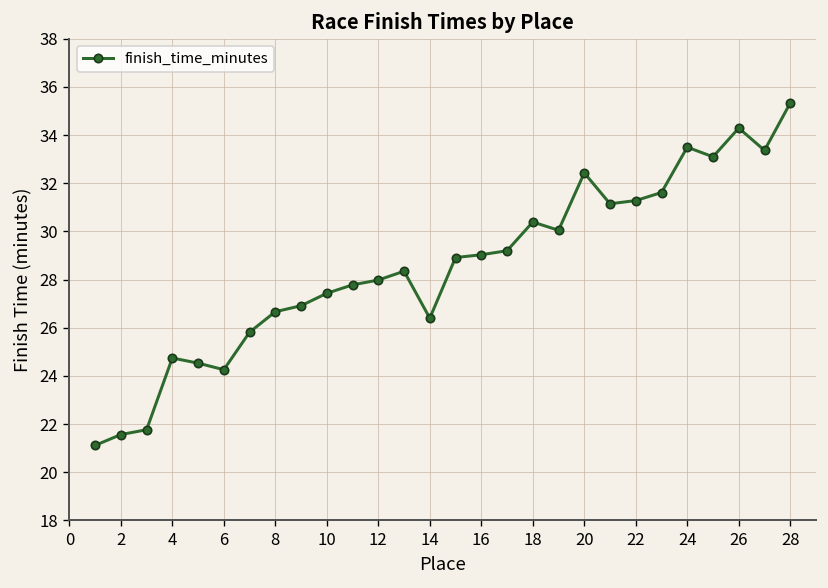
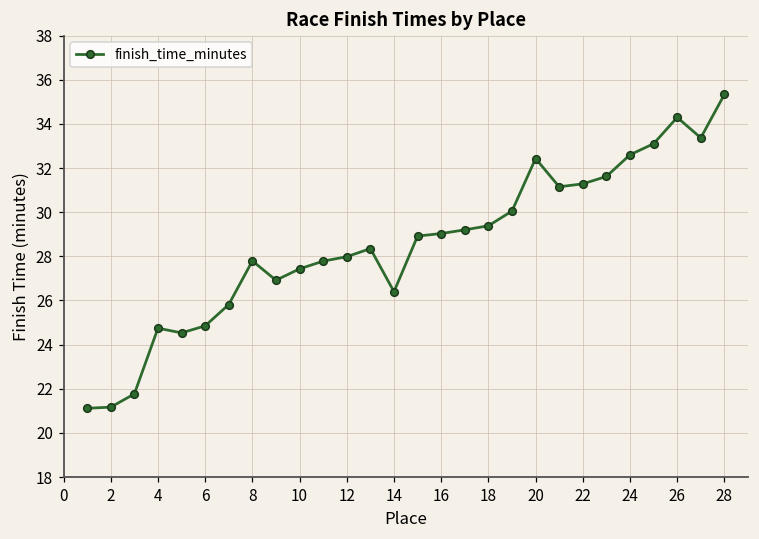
2: 21.6 -> 21.2
6: 24.3 -> 24.9
8: 26.7 -> 27.8
18: 30.4 -> 29.4
24: 33.5 -> 32.6
